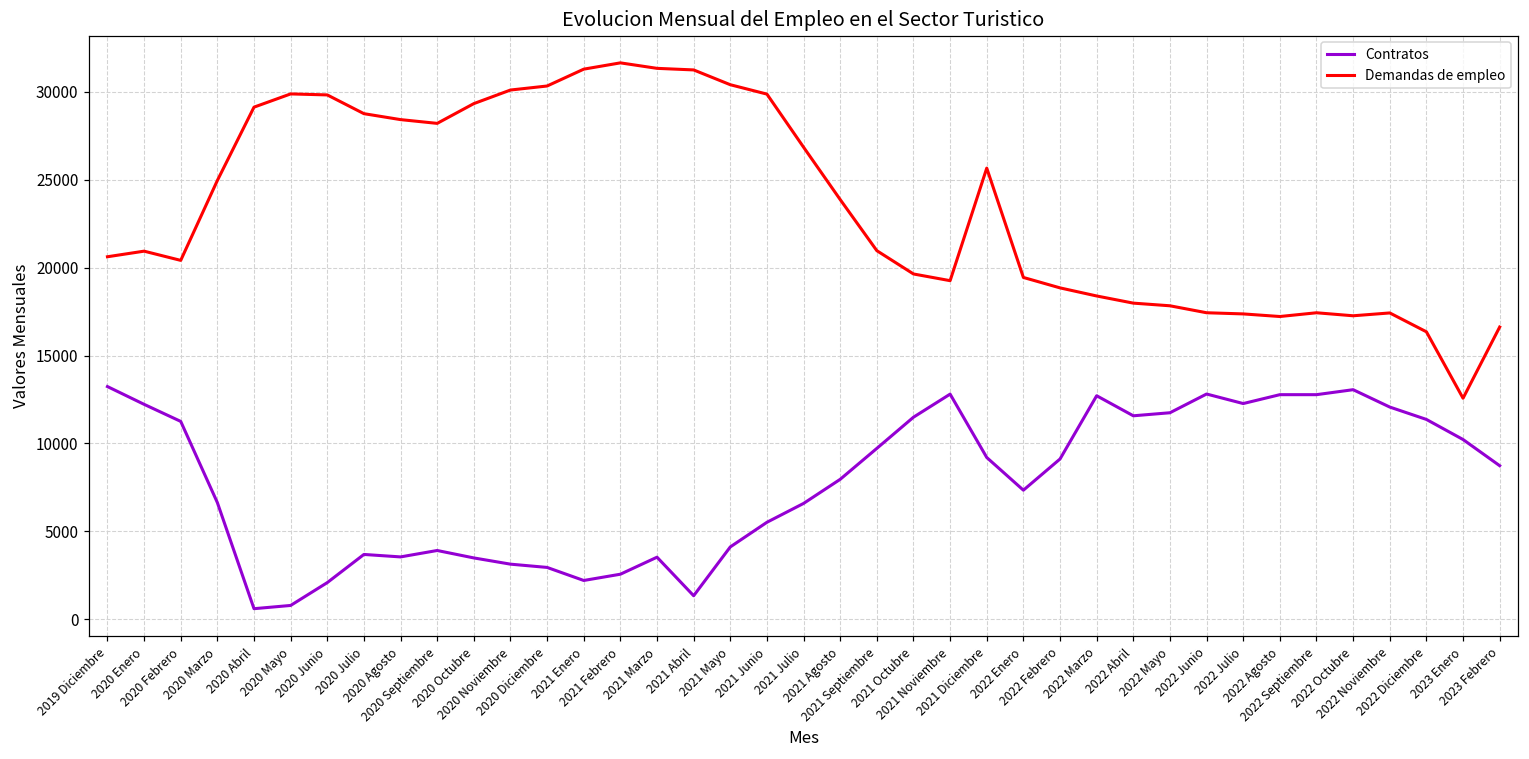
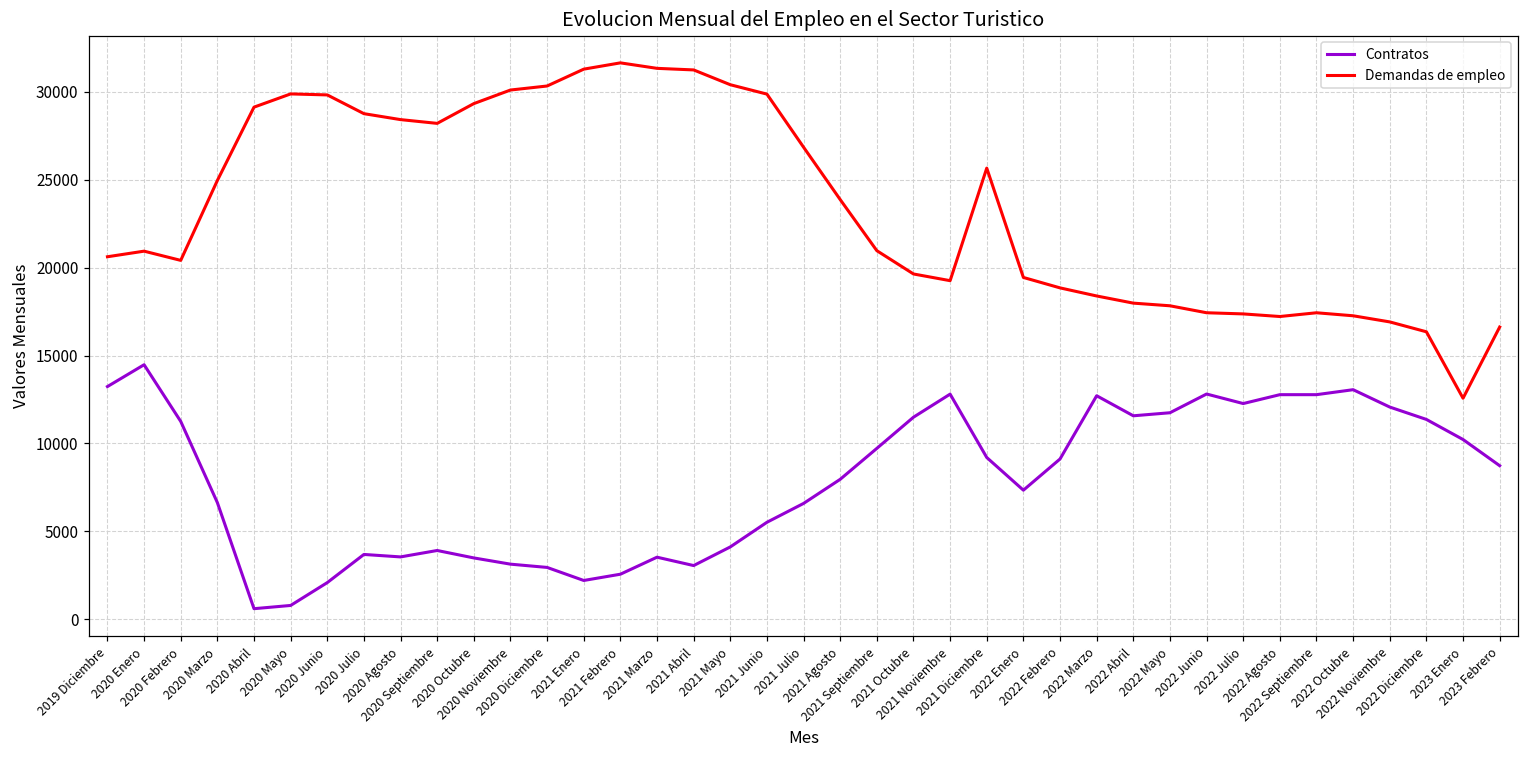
Contratos, 2020 Enero: 12200 -> 14500
Contratos, 2021 Abril: 1300 -> 3100
Demandas de empleo, 2022 Noviembre: 17400 -> 16900
